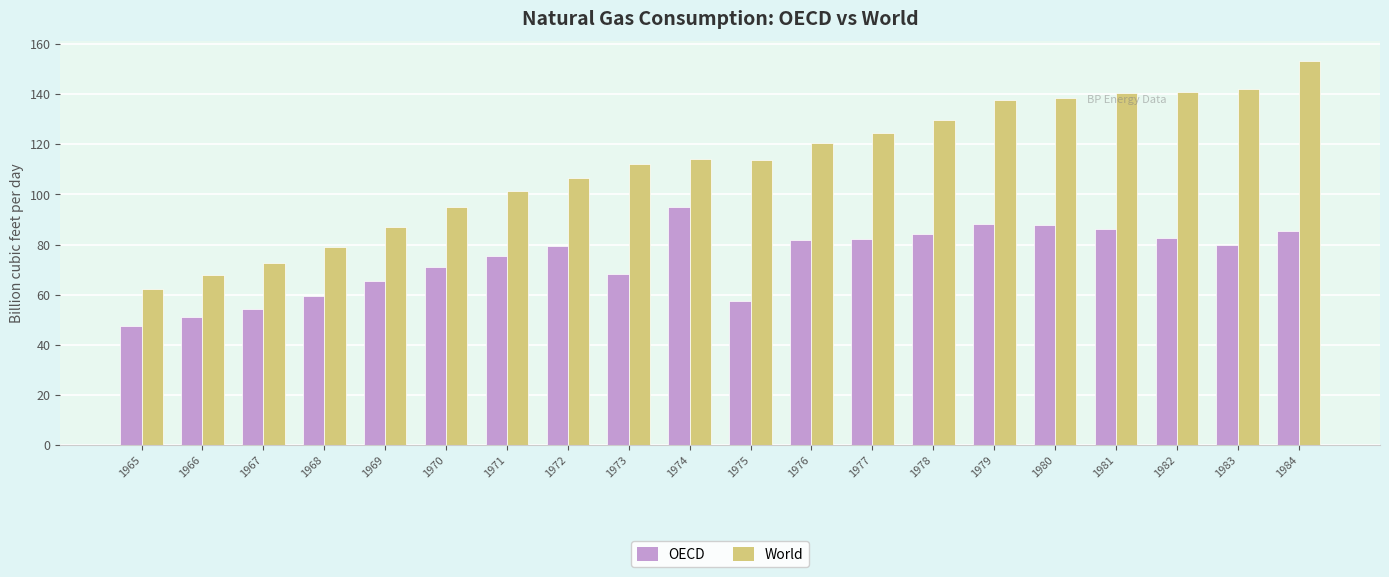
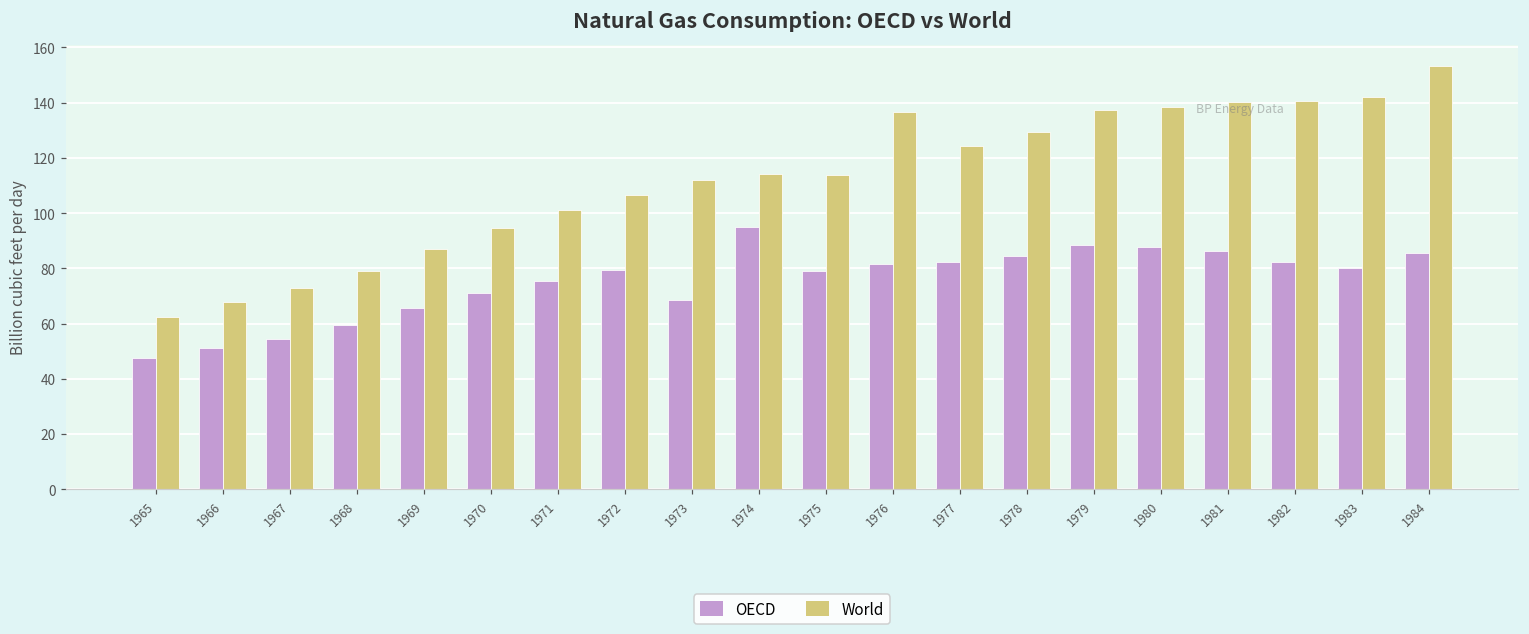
OECD, 1975: 58 -> 79
World, 1976: 120 -> 137
